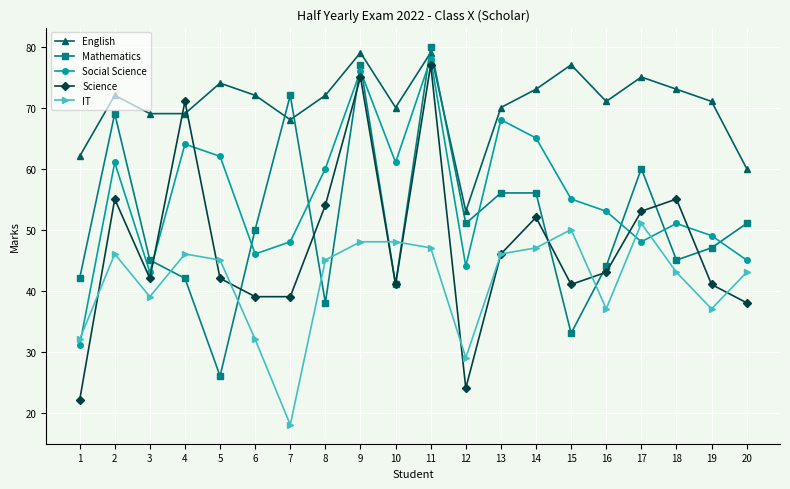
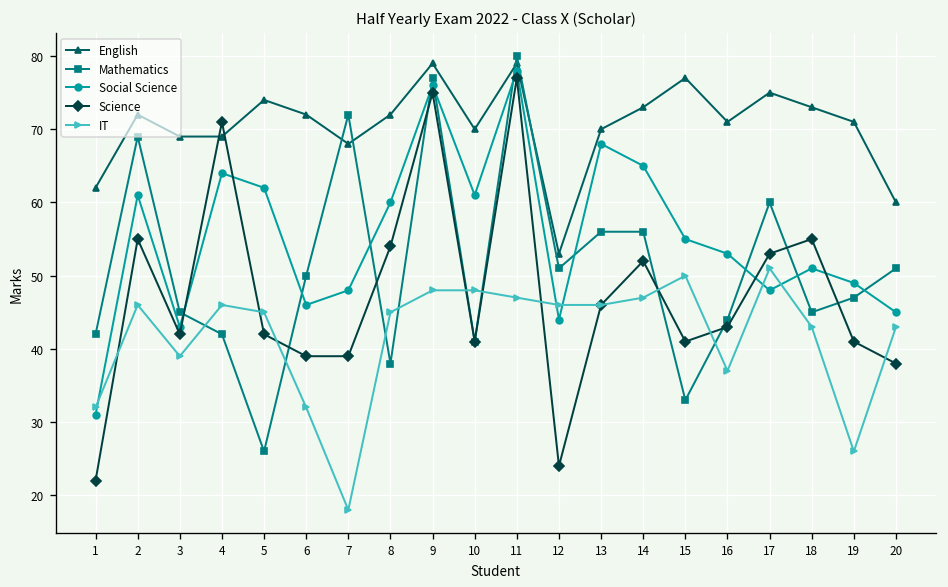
IT, 12: 29 -> 46
IT, 19: 37 -> 26
